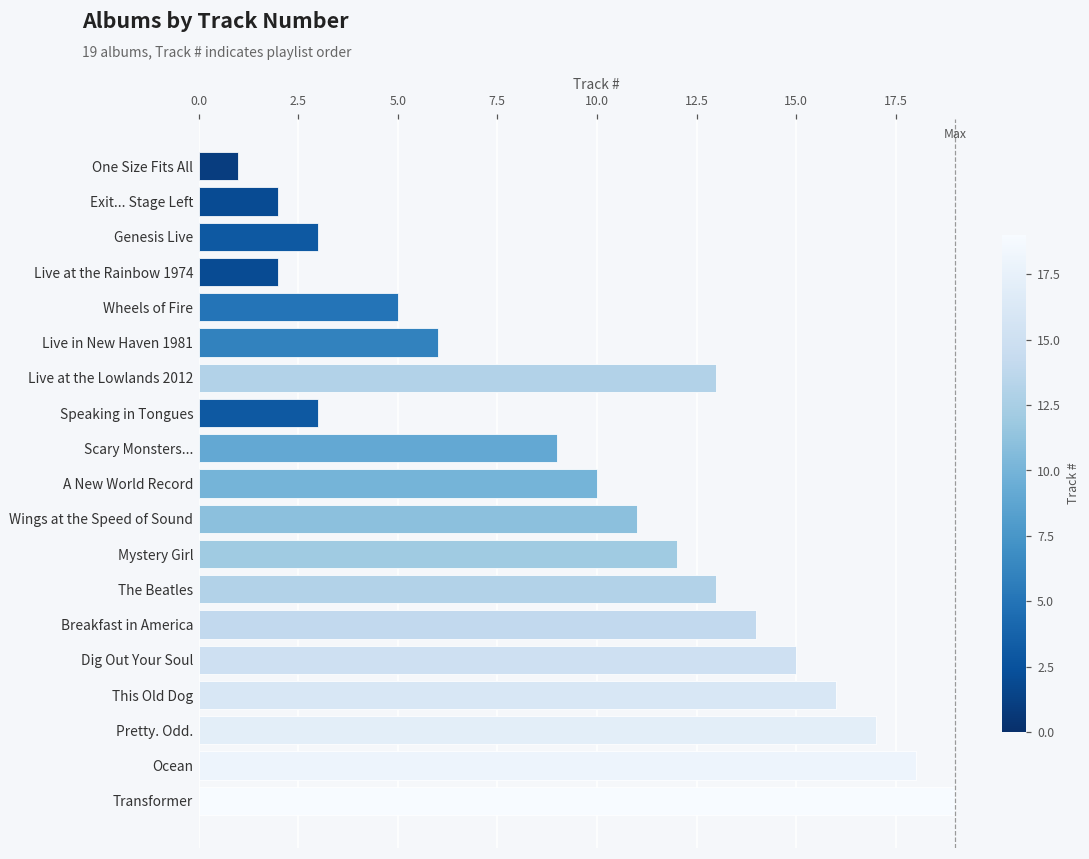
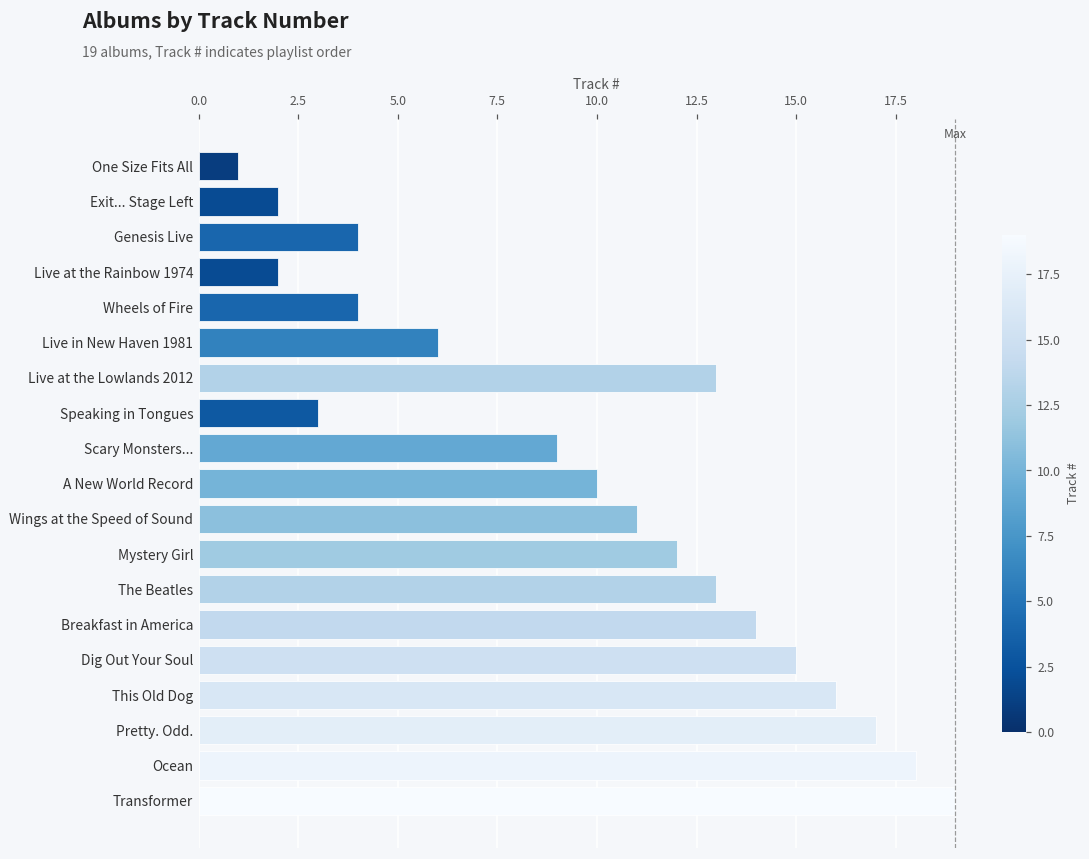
Genesis Live: 3 -> 4
Wheels of Fire: 5 -> 4
